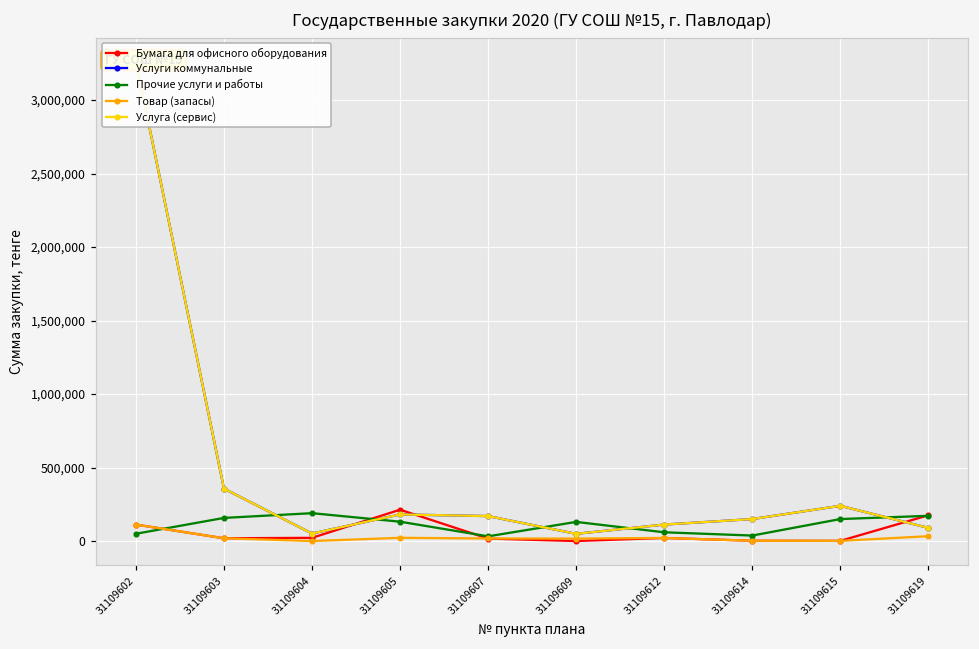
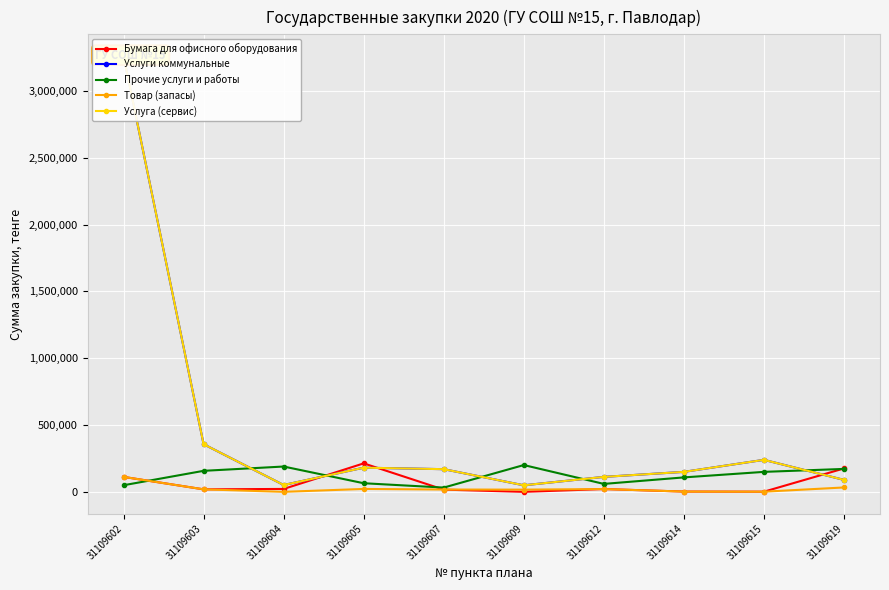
Прочие услуги и работы, 31109605: 130,000 -> 70,000
Прочие услуги и работы, 31109609: 130,000 -> 200,000
Прочие услуги и работы, 31109614: 40,000 -> 110,000
